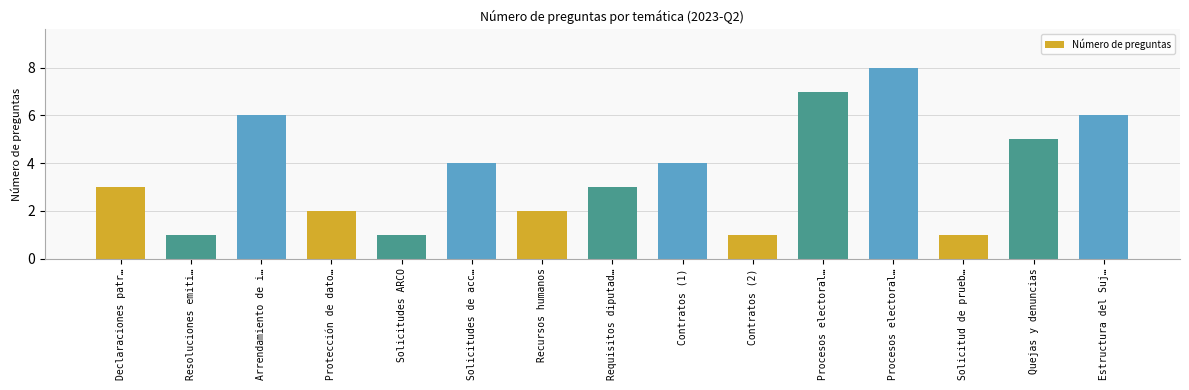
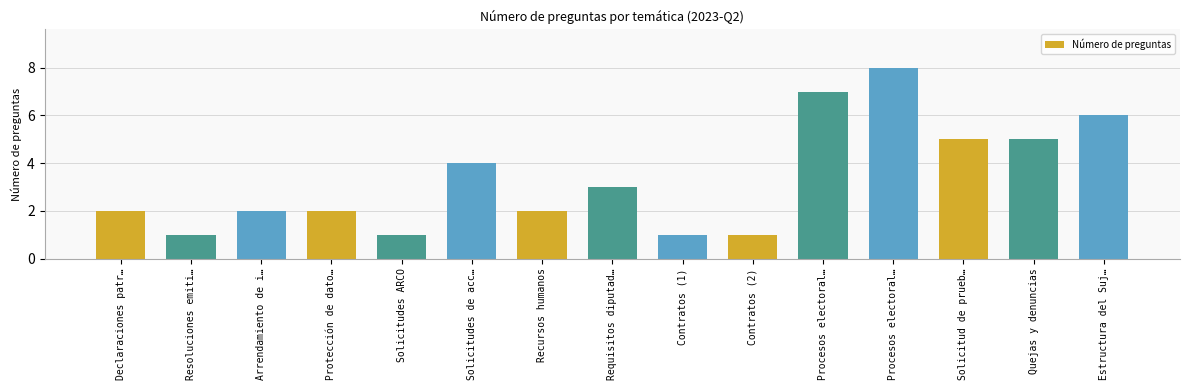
Declaraciones patr…: 3 -> 2
Arrendamiento de i…: 6 -> 2
Contratos (1): 4 -> 1
Solicitud de prueb…: 1 -> 5
